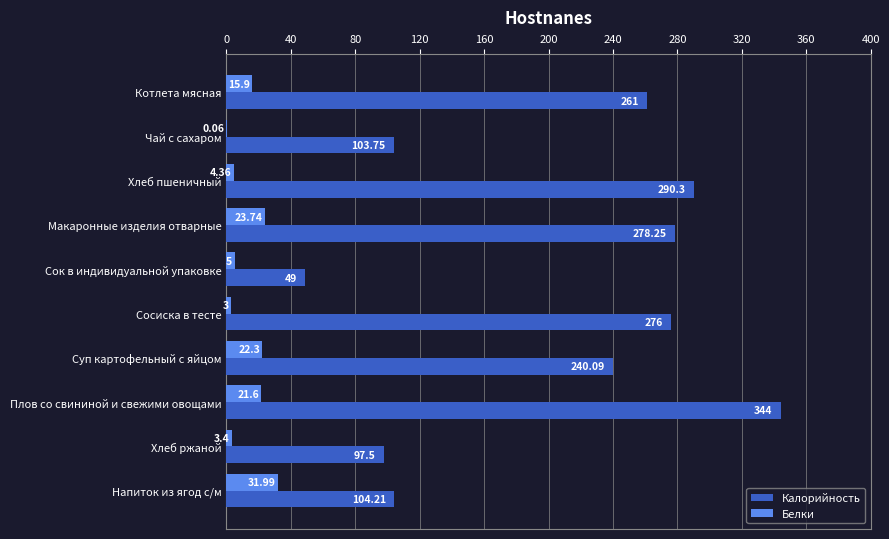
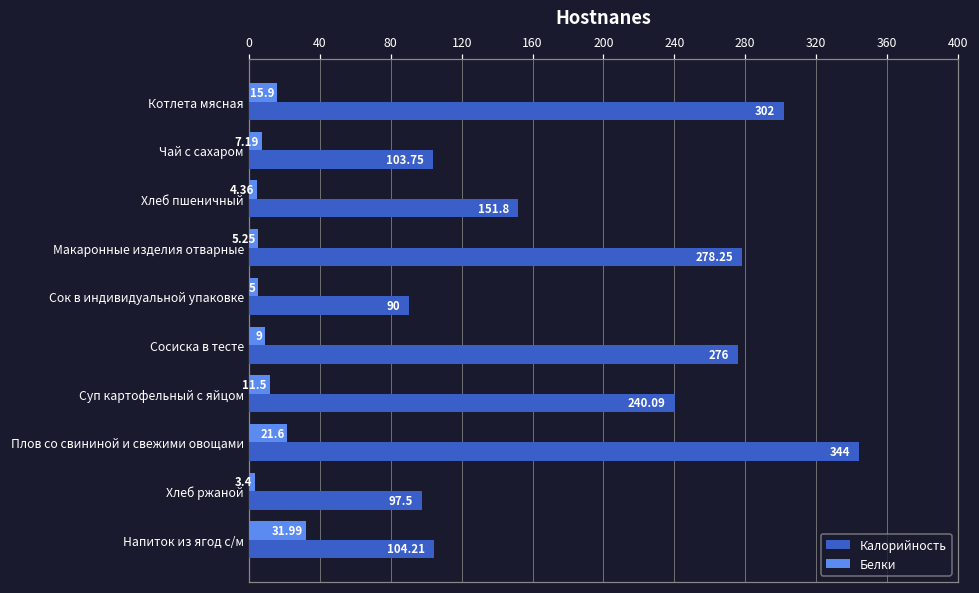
Калорийность, Котлета мясная: 261 -> 302
Белки, Чай с сахаром: 0.06 -> 7.19
Калорийность, Хлеб пшеничный: 290.3 -> 151.8
Белки, Макаронные изделия отварные: 23.74 -> 5.25
Калорийность, Сок в индивидуальной упаковке: 49 -> 90
Белки, Сосиска в тесте: 3 -> 9
Белки, Суп картофельный с яйцом: 22.3 -> 11.5
